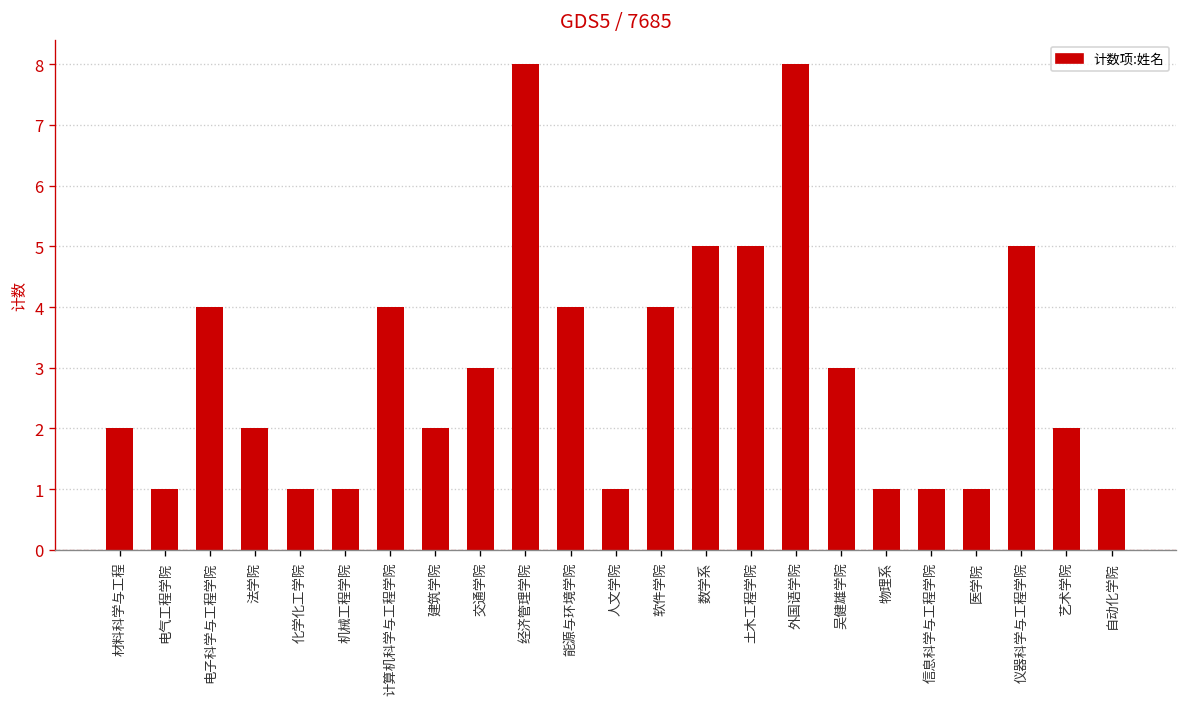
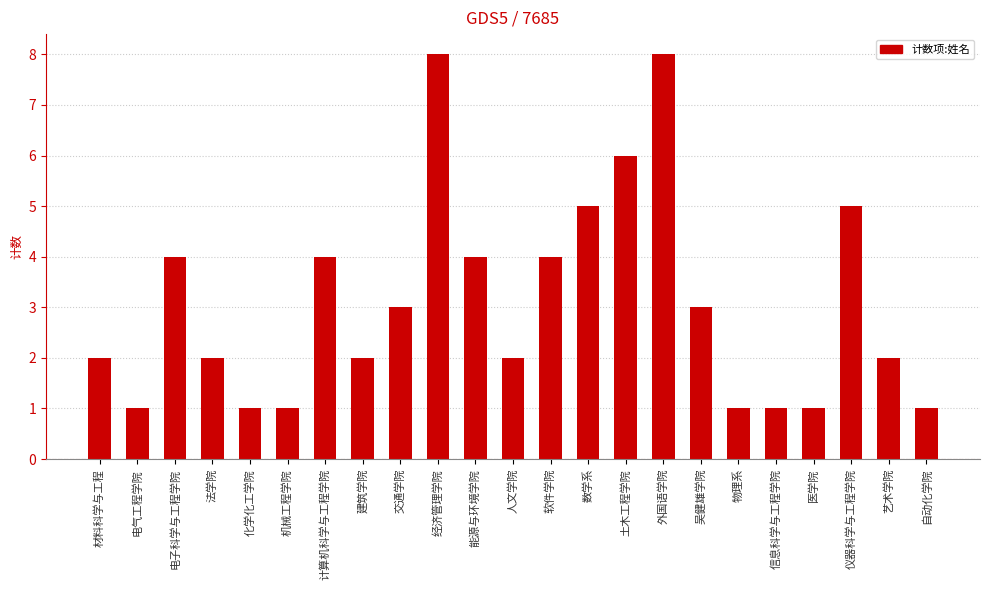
人文学院: 1 -> 2
土木工程学院: 5 -> 6
